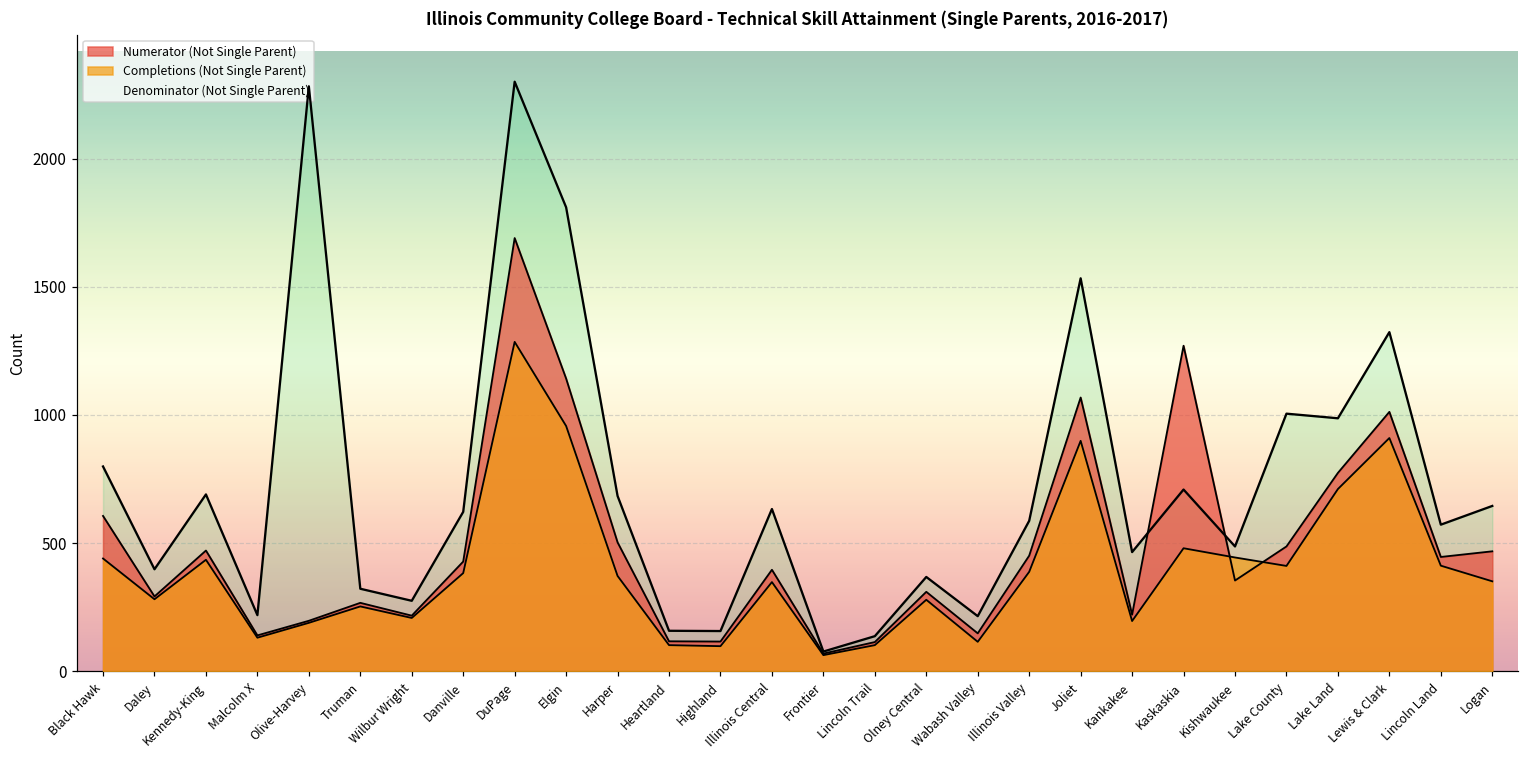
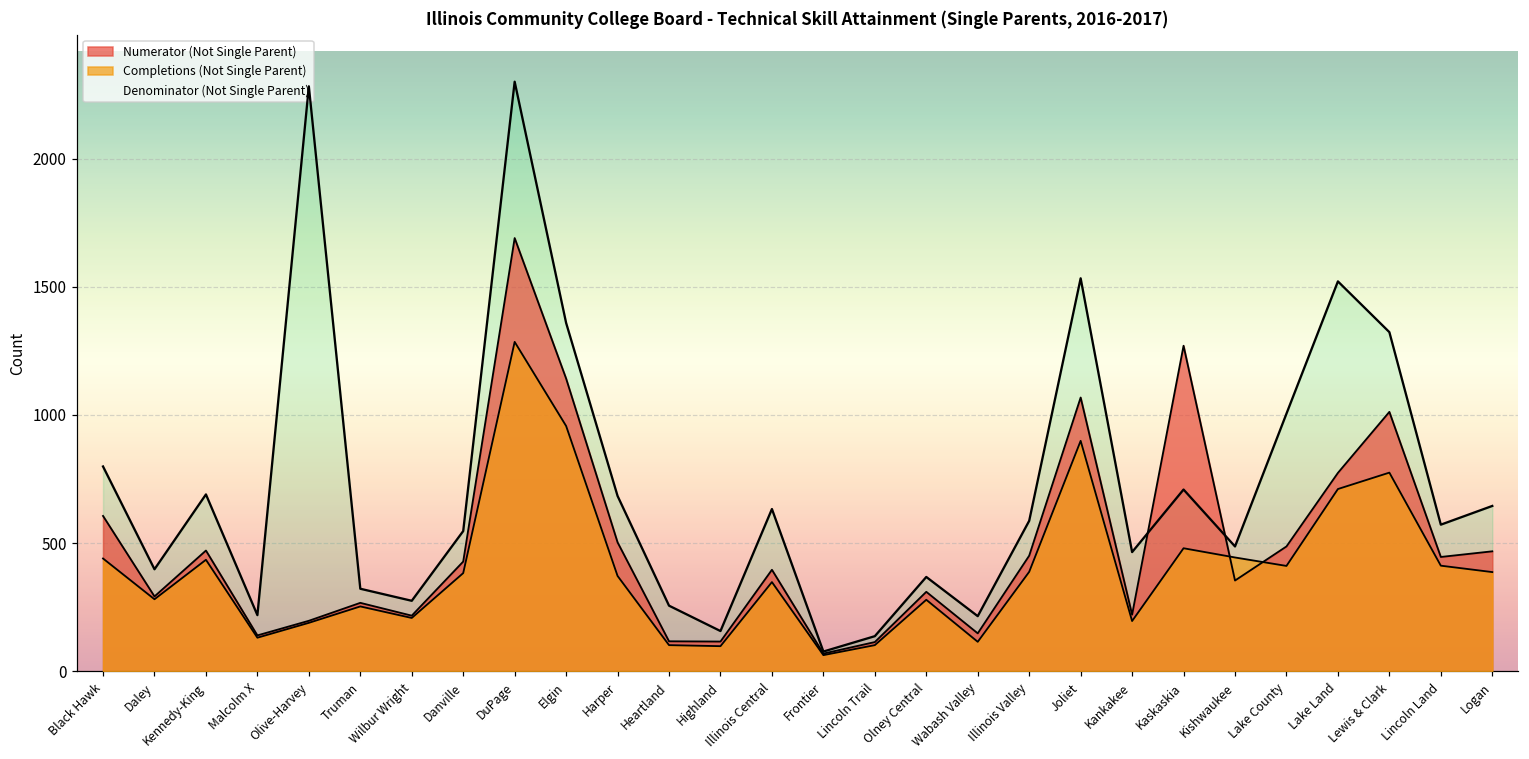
Denominator (Not Single Parent), Danville: 620 -> 550
Denominator (Not Single Parent), Elgin: 1810 -> 1360
Denominator (Not Single Parent), Heartland: 160 -> 260
Denominator (Not Single Parent), Lake Land: 990 -> 1520
Completions (Not Single Parent), Lewis & Clark: 910 -> 780
Completions (Not Single Parent), Logan: 350 -> 390
